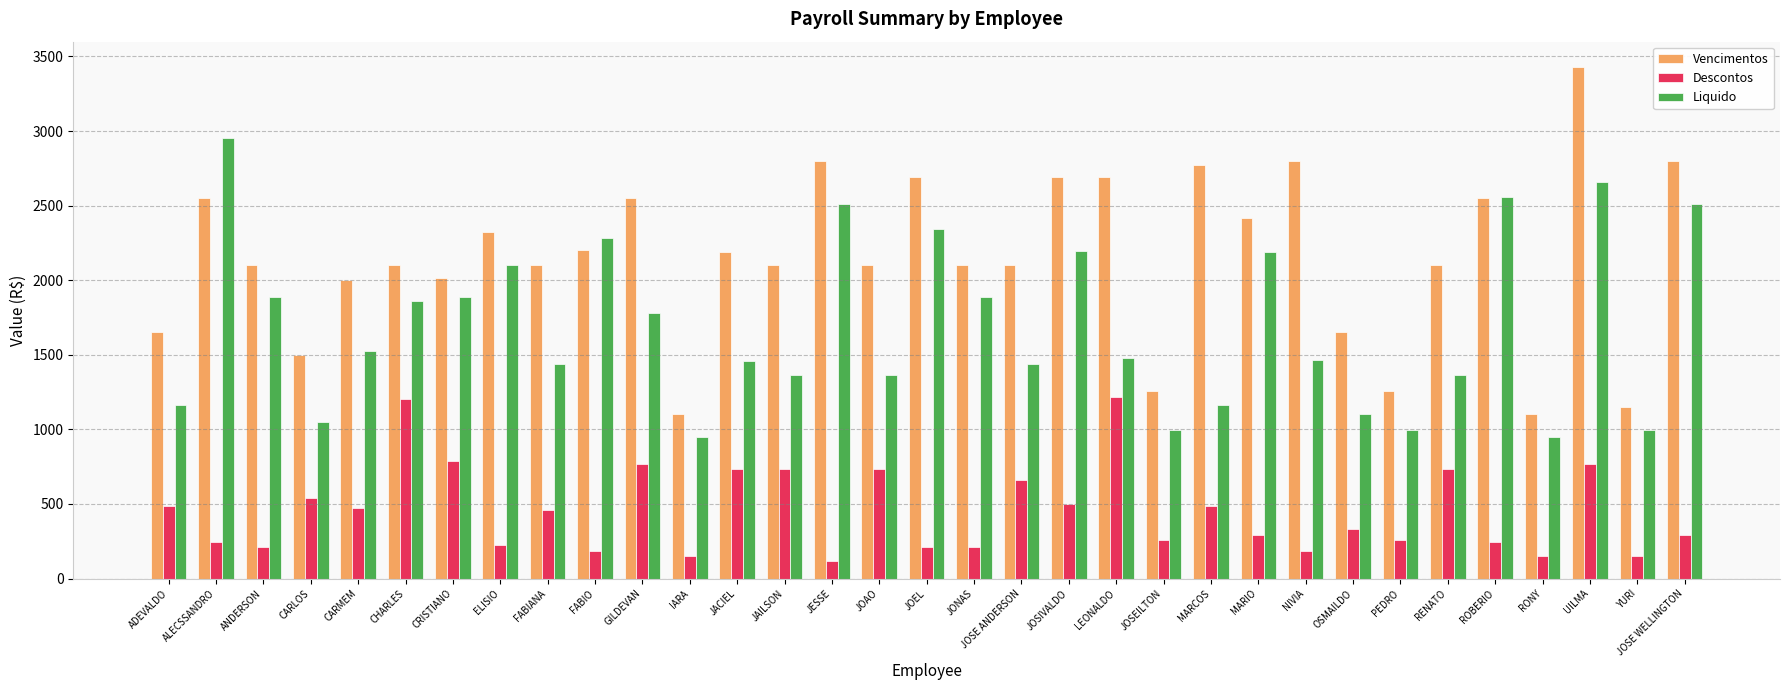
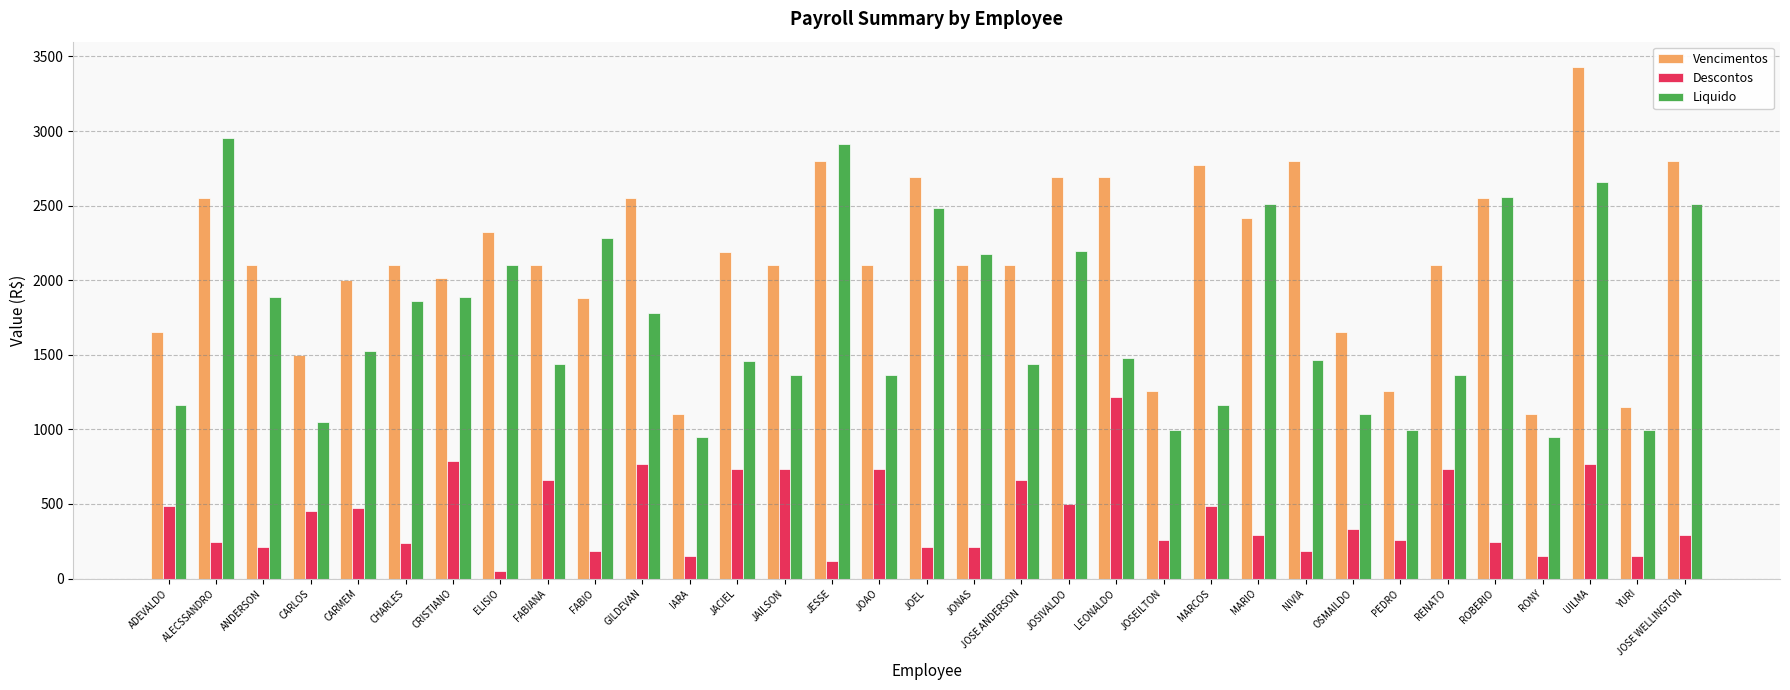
Descontos, CARLOS: 540 -> 450
Descontos, CHARLES: 1200 -> 240
Descontos, ELISIO: 230 -> 50
Descontos, FABIANA: 460 -> 660
Vencimentos, FABIO: 2200 -> 1880
Liquido, JESSE: 2510 -> 2910
Liquido, JOEL: 2340 -> 2490
Liquido, JONAS: 1890 -> 2180
Liquido, MARIO: 2190 -> 2510
